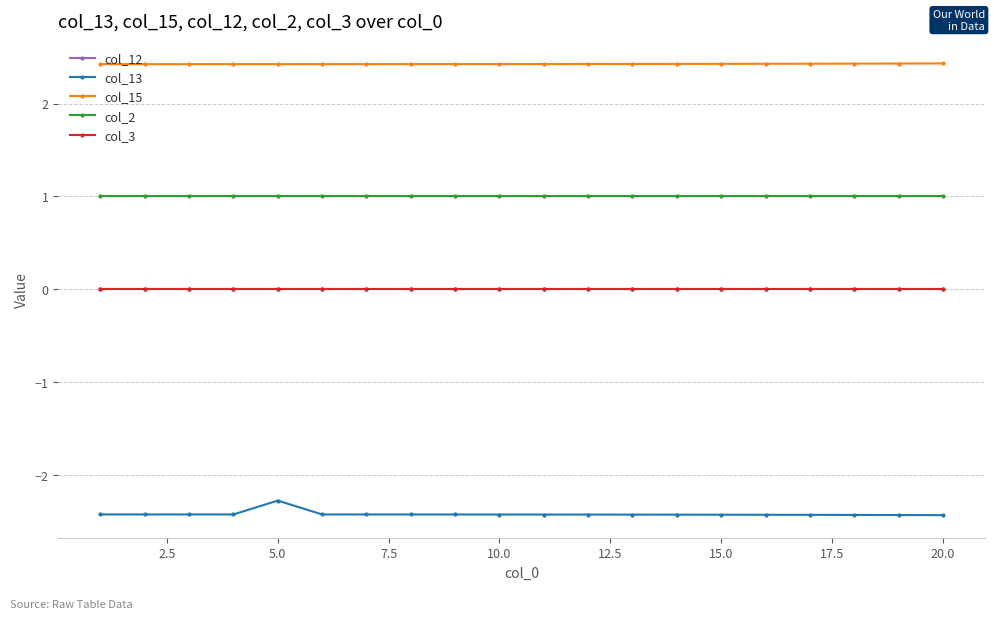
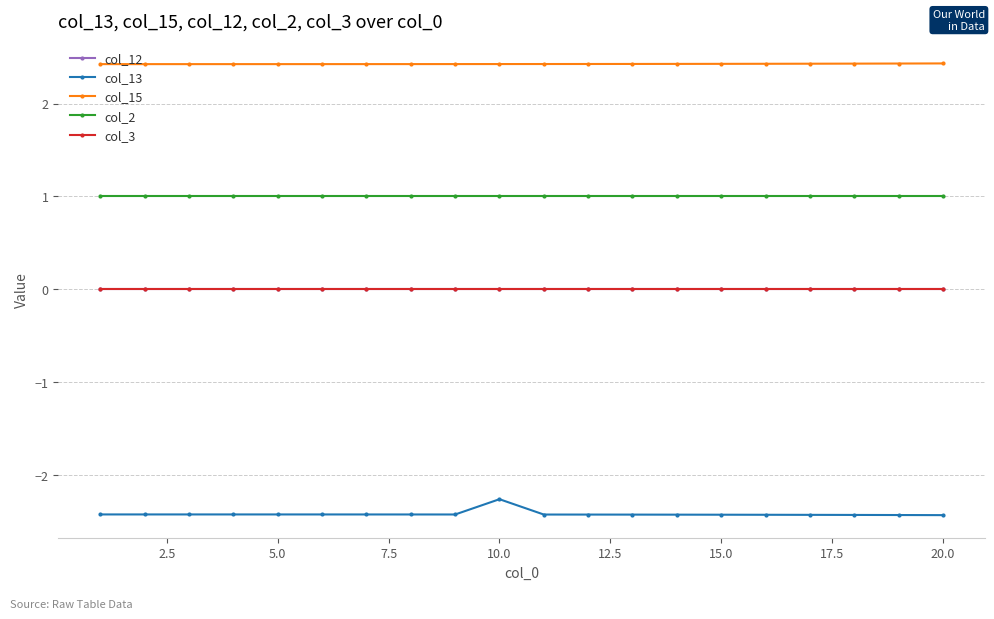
col_13, 5.0: -2.3 -> -2.4
col_13, 10.0: -2.4 -> -2.3
